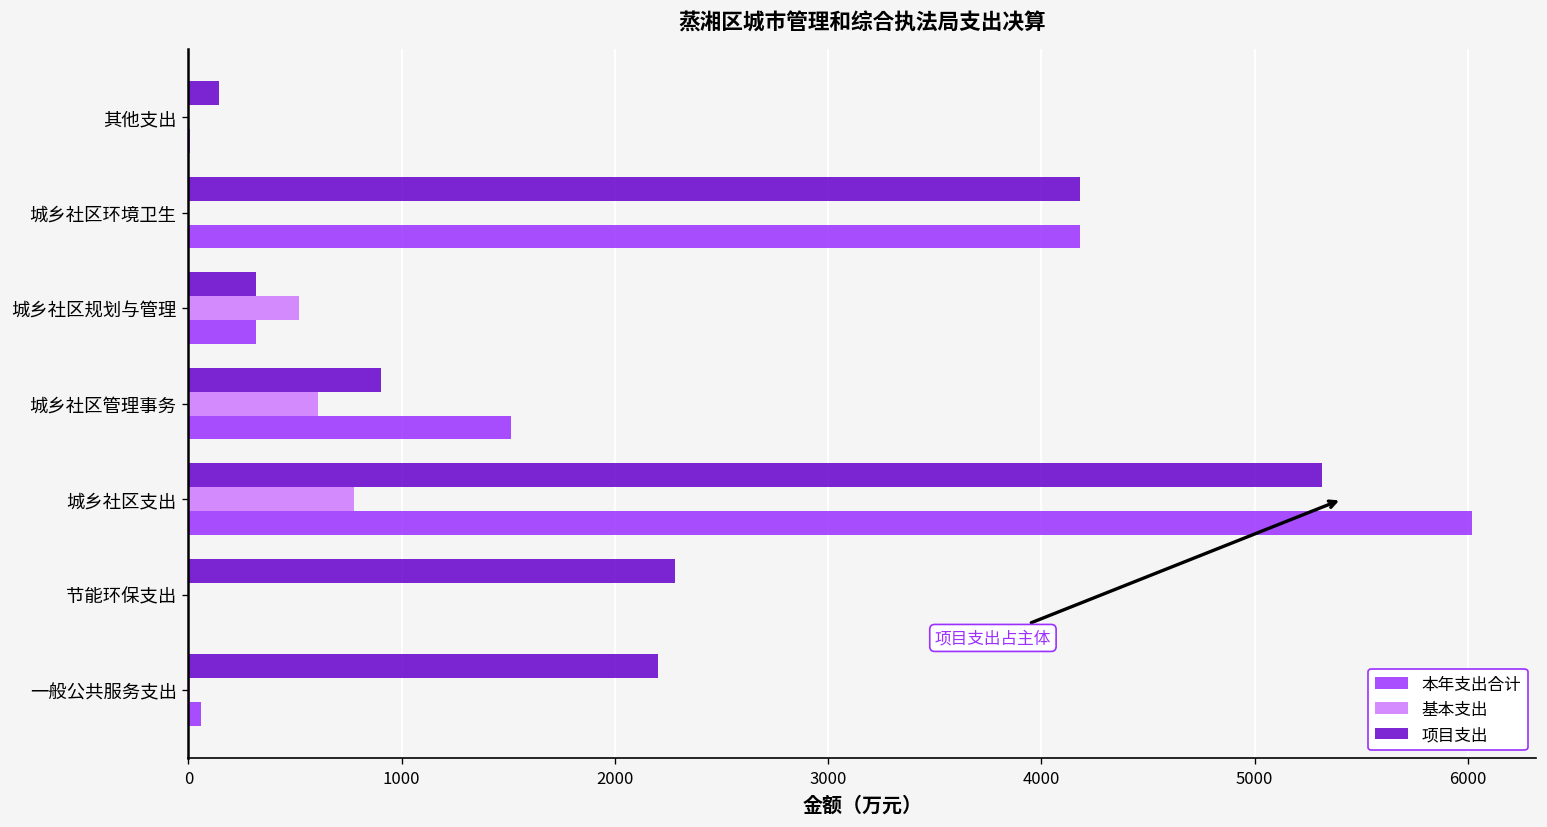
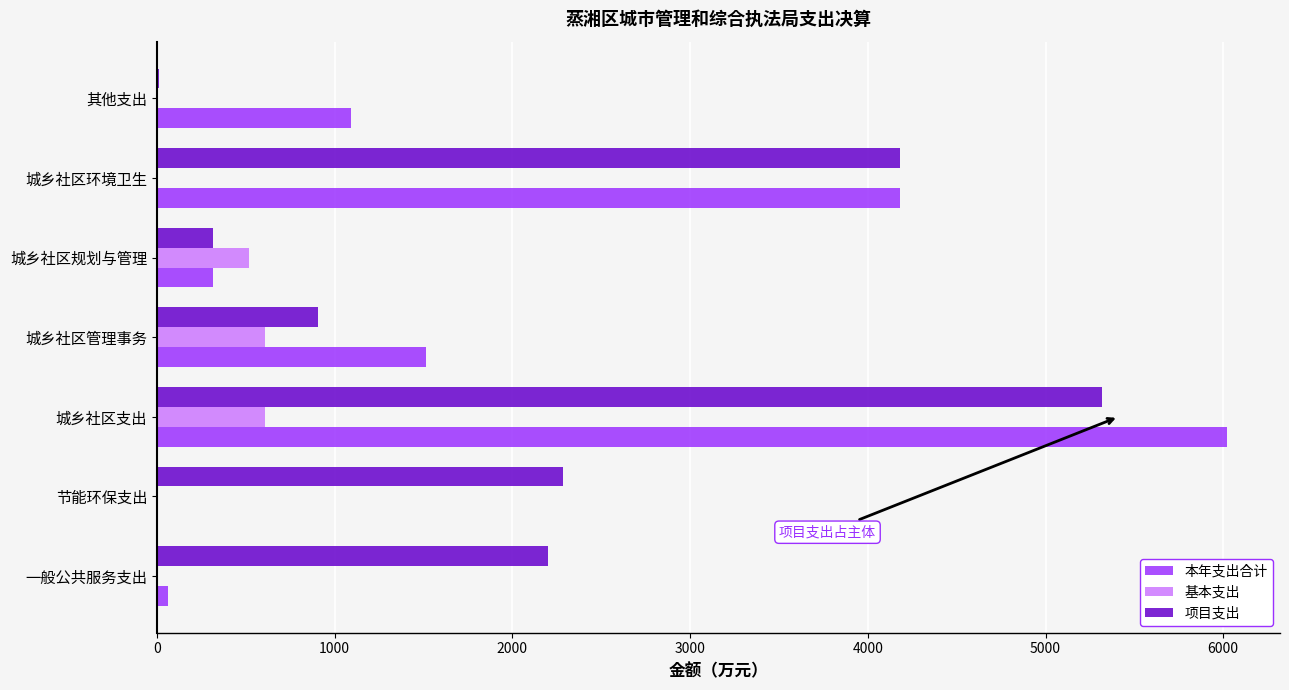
项目支出, 其他支出: 140 -> 10
本年支出合计, 其他支出: 10 -> 1090
基本支出, 城乡社区支出: 780 -> 610
